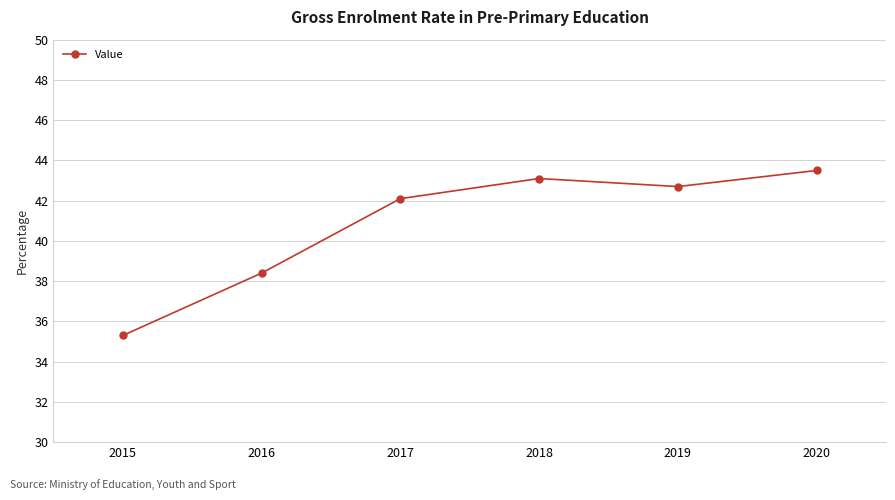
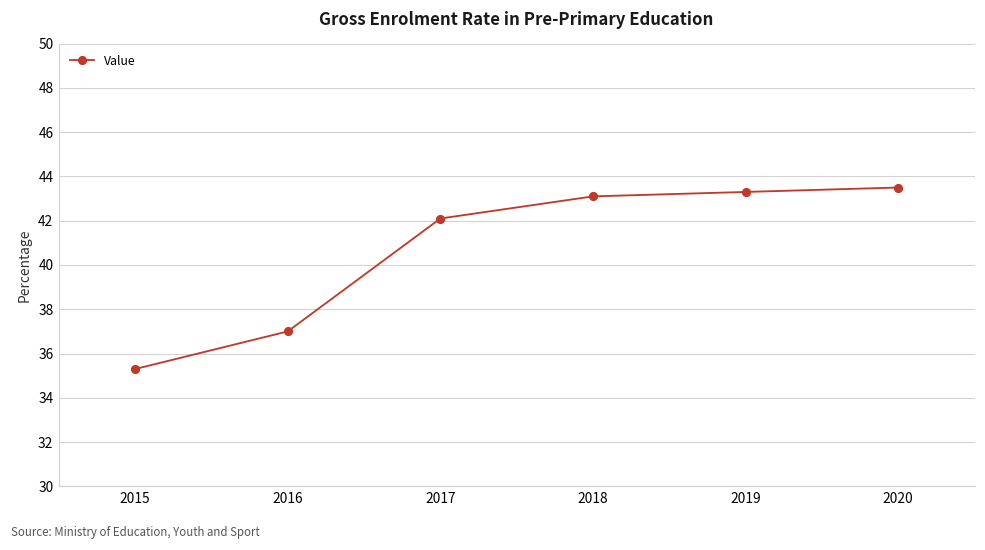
2016: 38.4 -> 37.0
2019: 42.7 -> 43.3
